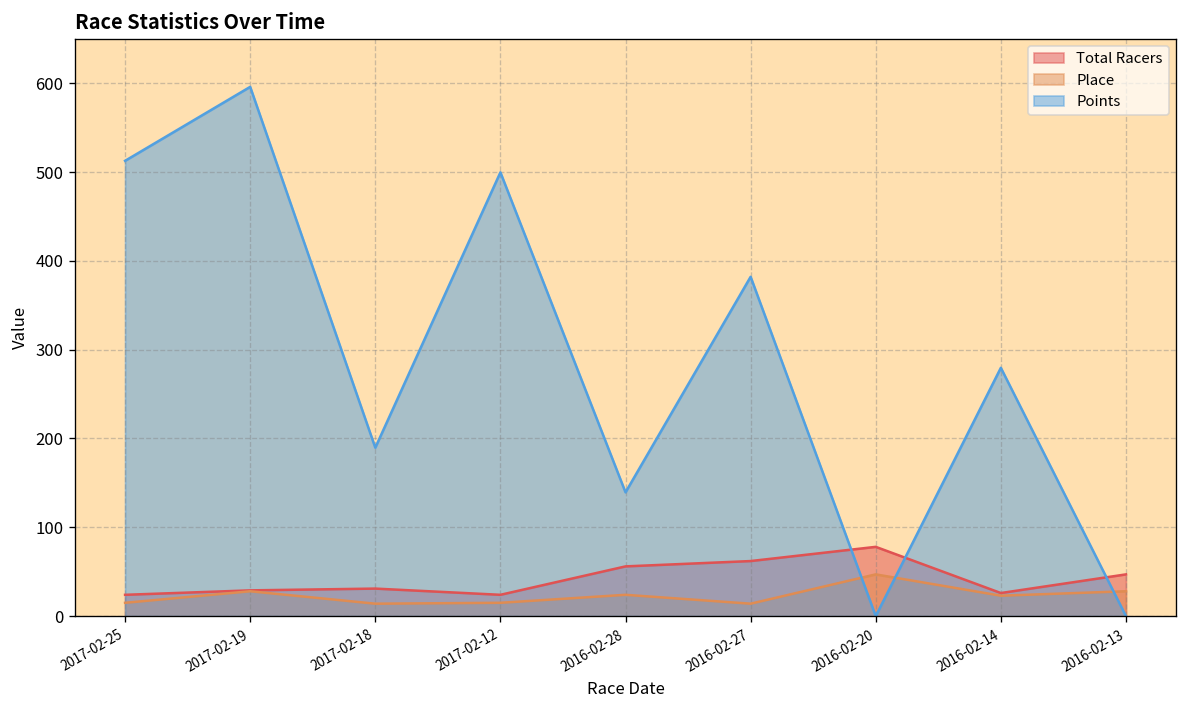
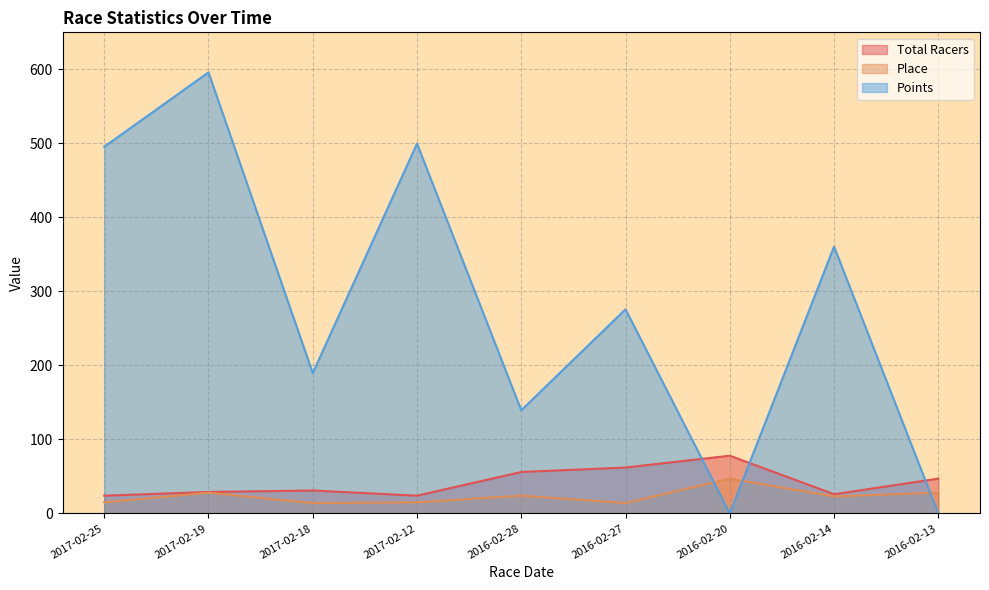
Points, 2017-02-25: 510 -> 500
Points, 2016-02-27: 380 -> 280
Points, 2016-02-14: 280 -> 360
